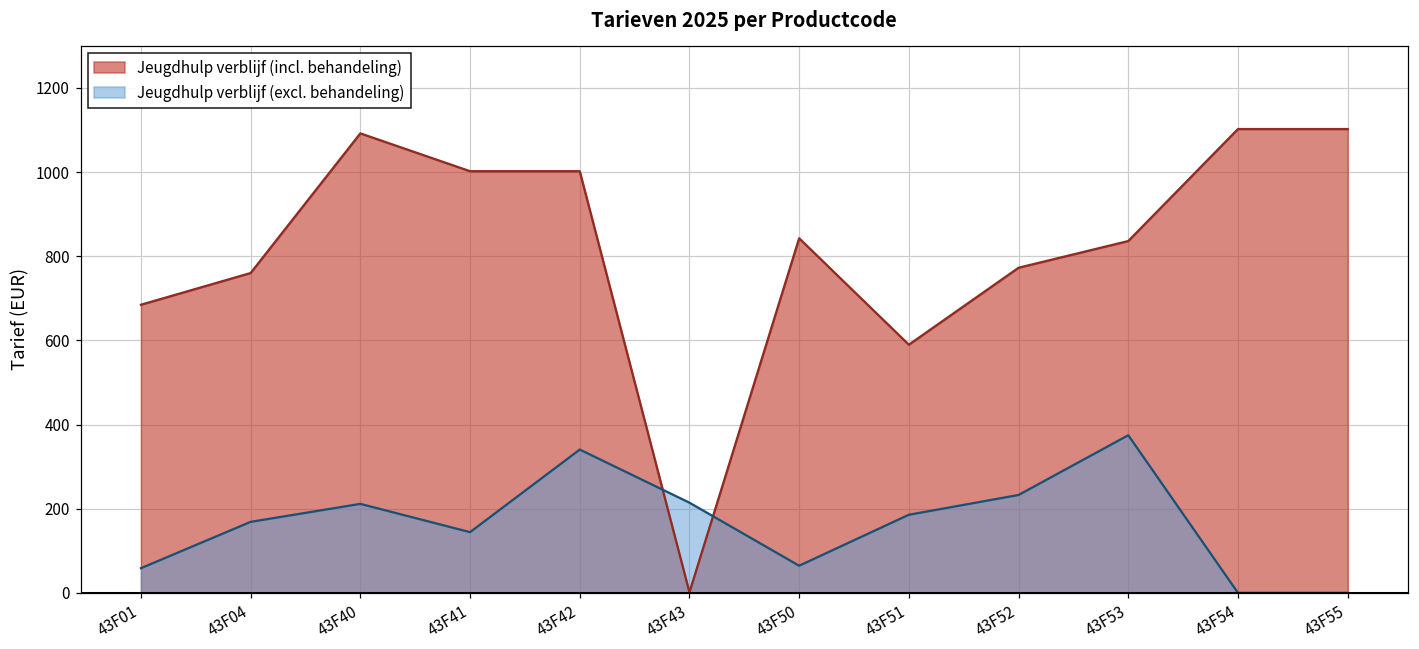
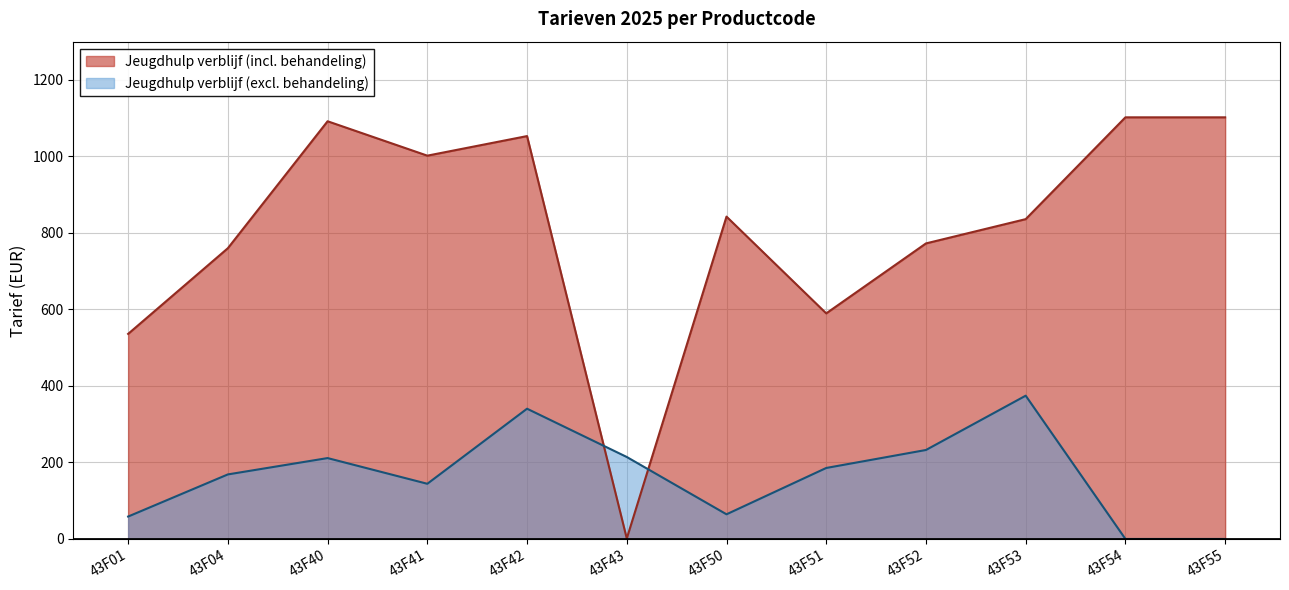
Jeugdhulp verblijf (incl. behandeling), 43F01: 680 -> 540
Jeugdhulp verblijf (incl. behandeling), 43F42: 1000 -> 1050
